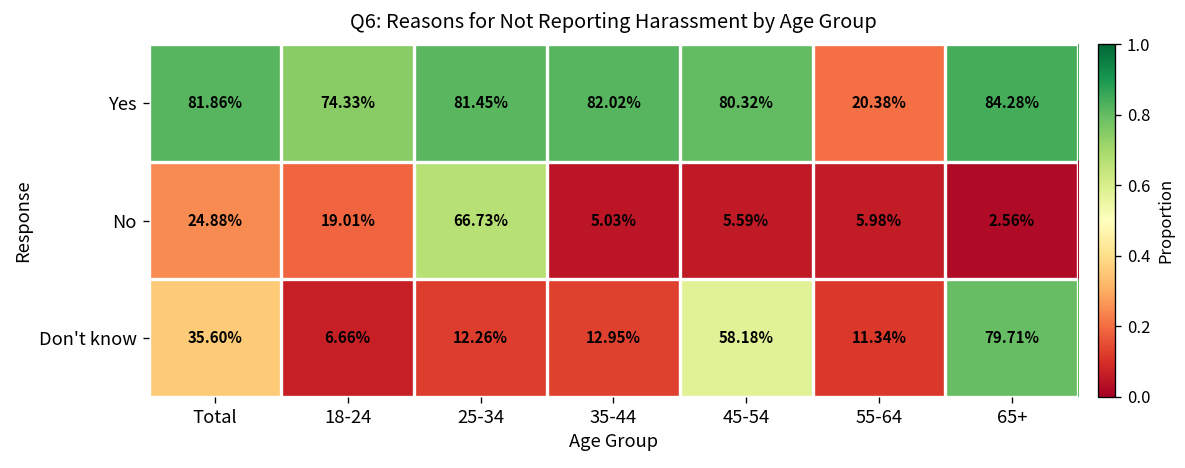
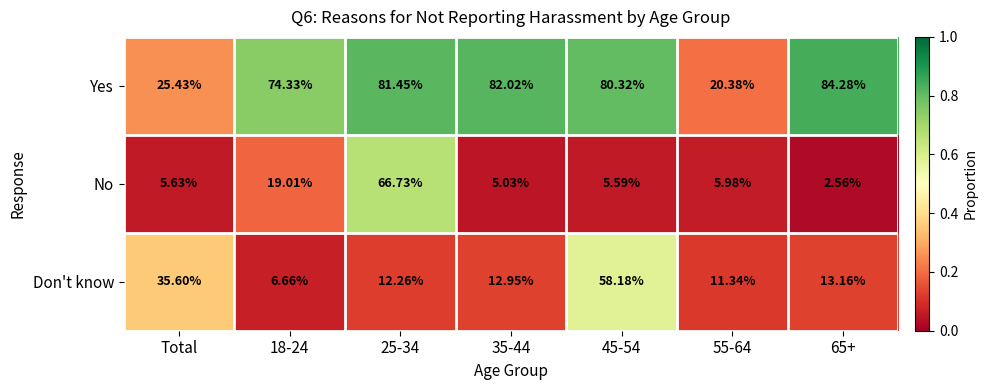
Yes, Total: 81.86% -> 25.43%
No, Total: 24.88% -> 5.63%
Don't know, 65+: 79.71% -> 13.16%
